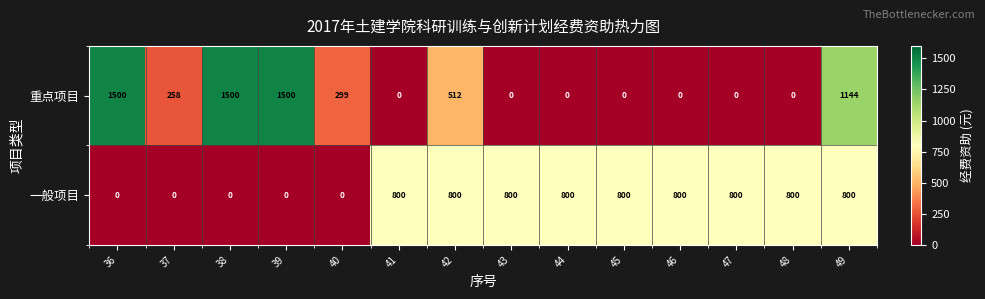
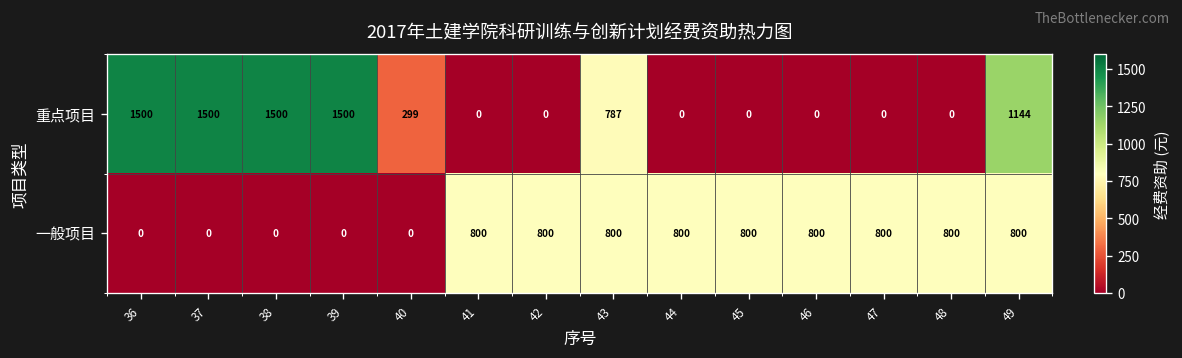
重点项目, 37: 258 -> 1500
重点项目, 42: 512 -> 0
重点项目, 43: 0 -> 787
